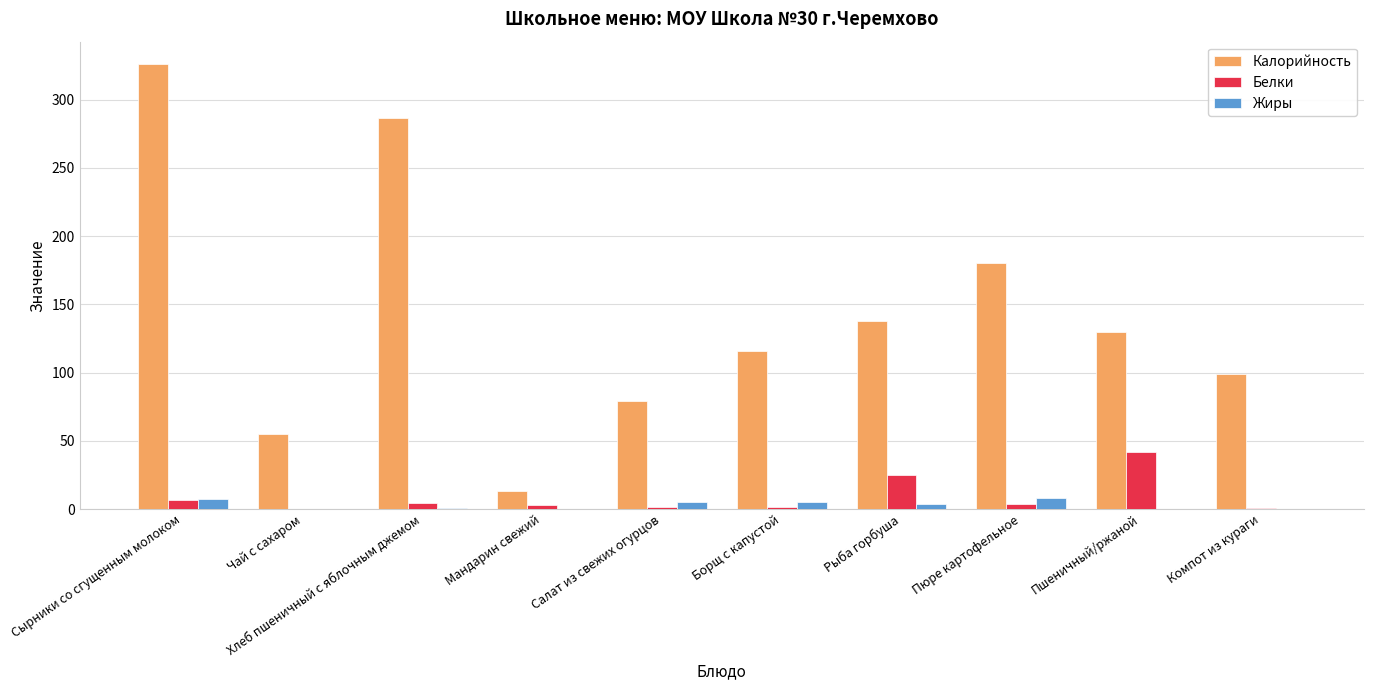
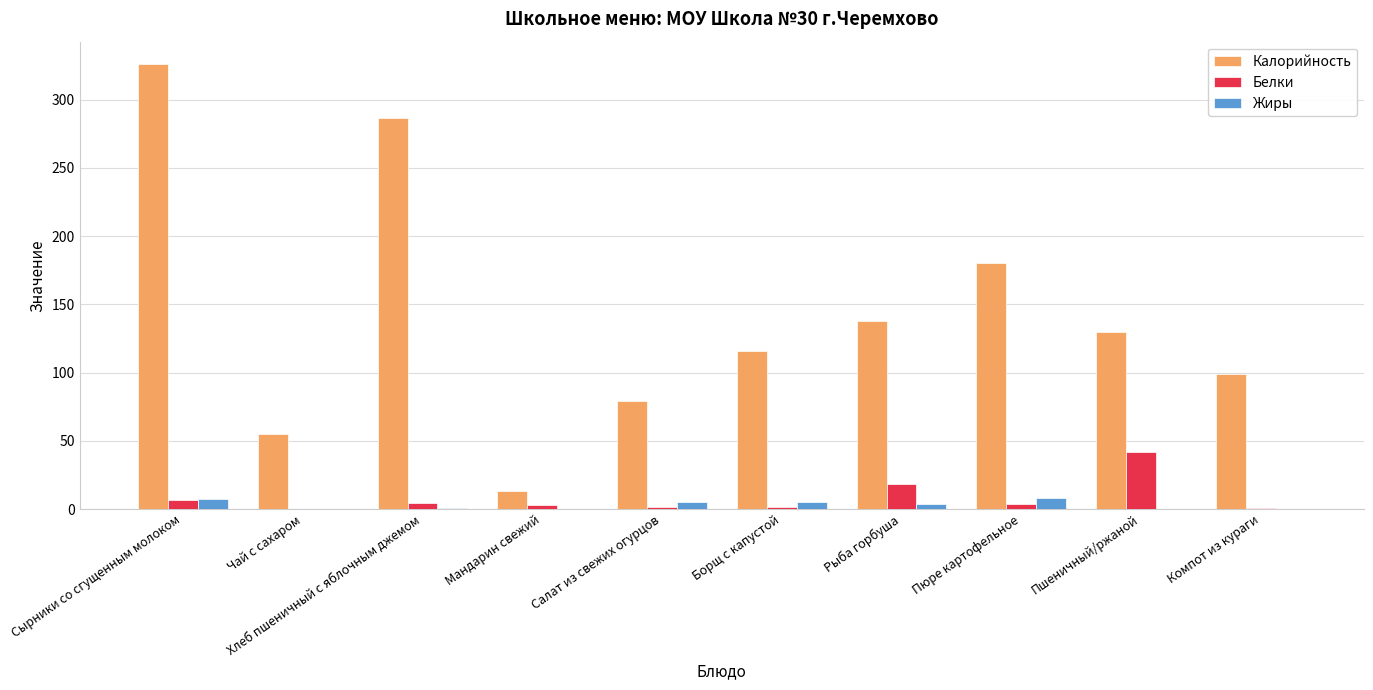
Белки, Рыба горбуша: 25 -> 19
